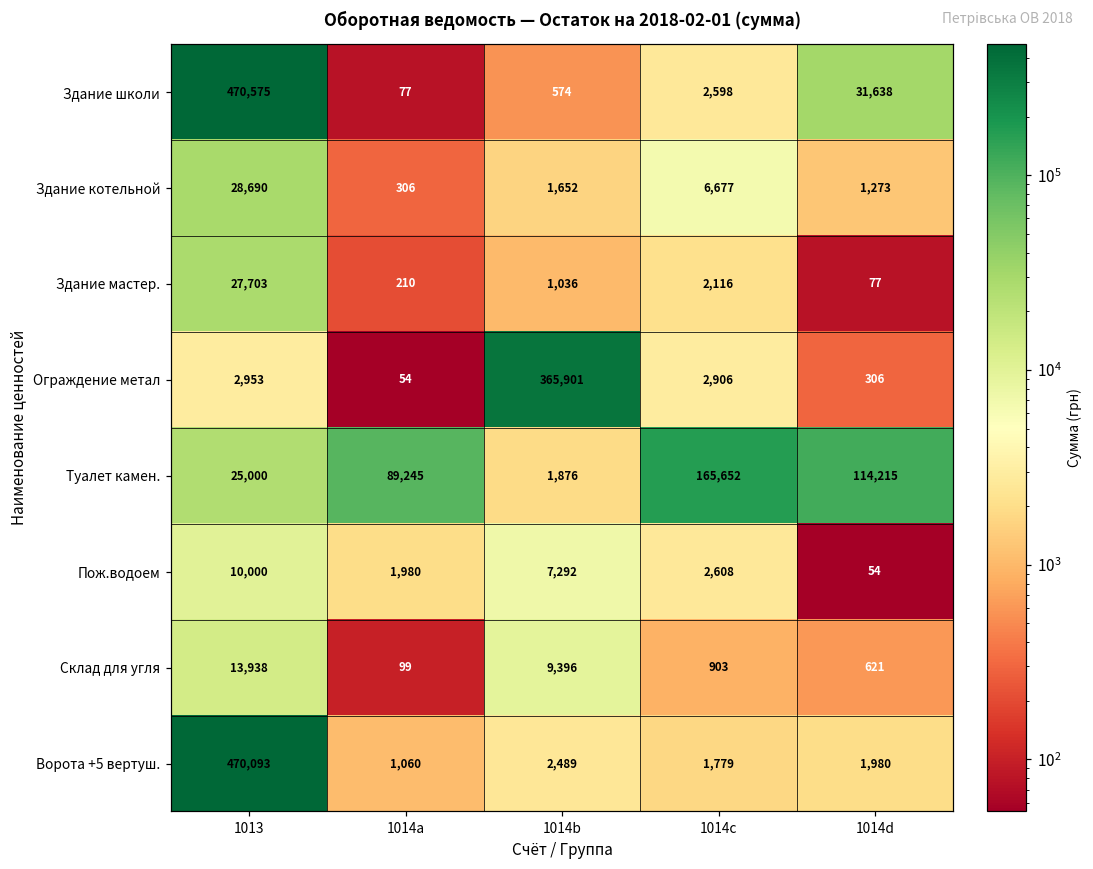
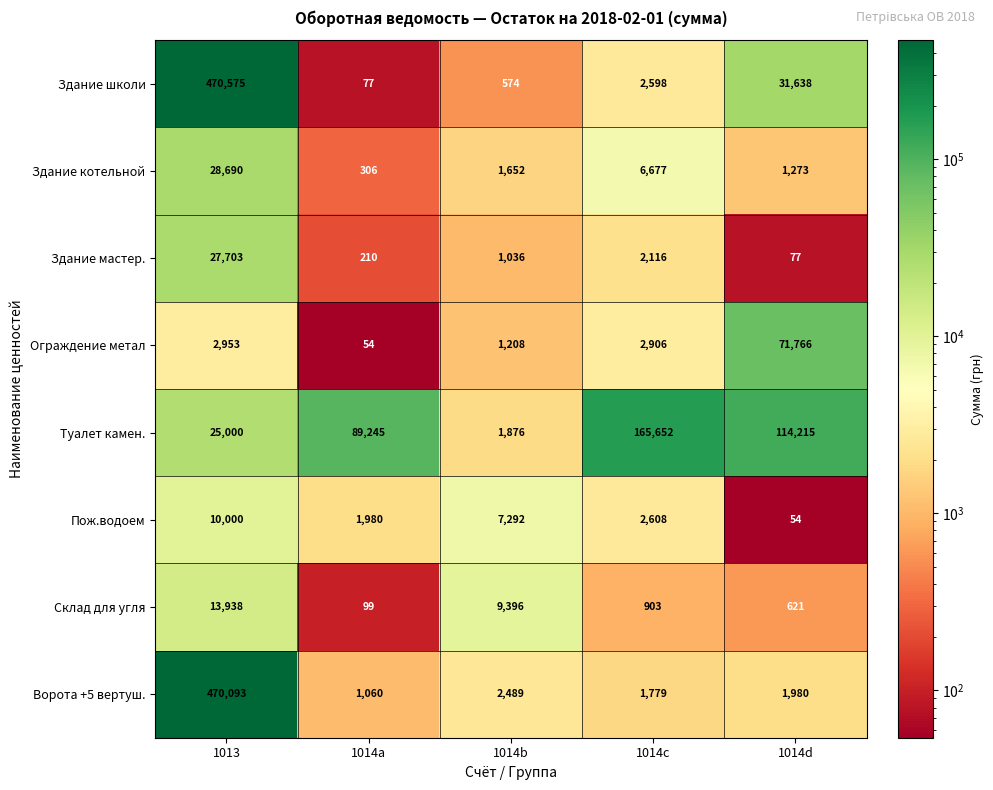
Ограждение метал, 1014b: 365,901 -> 1,208
Ограждение метал, 1014d: 306 -> 71,766
